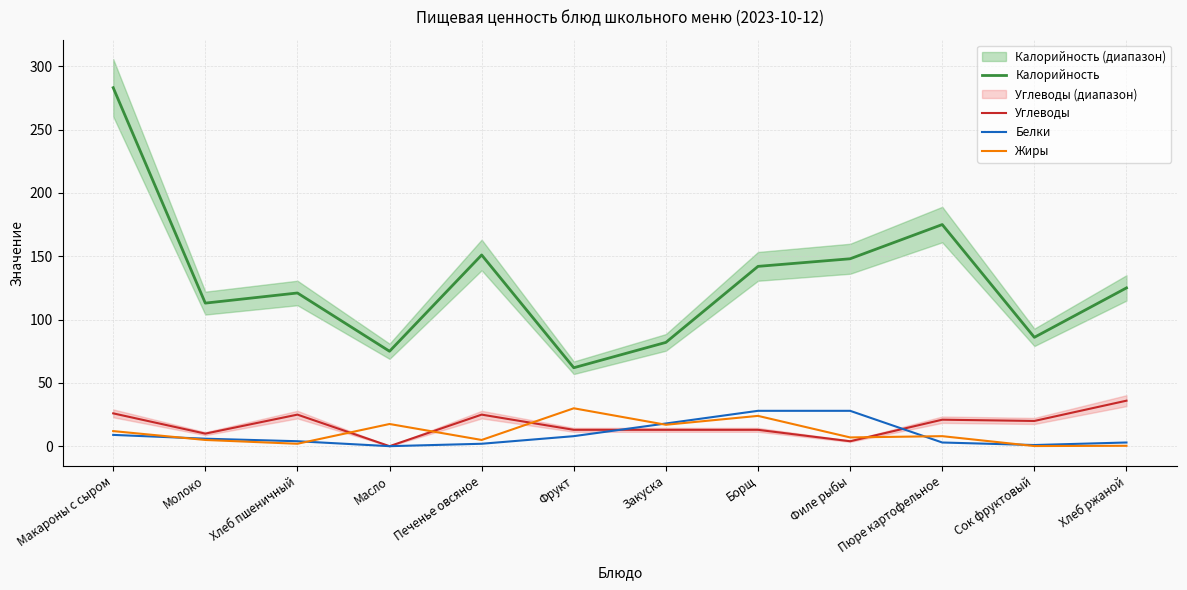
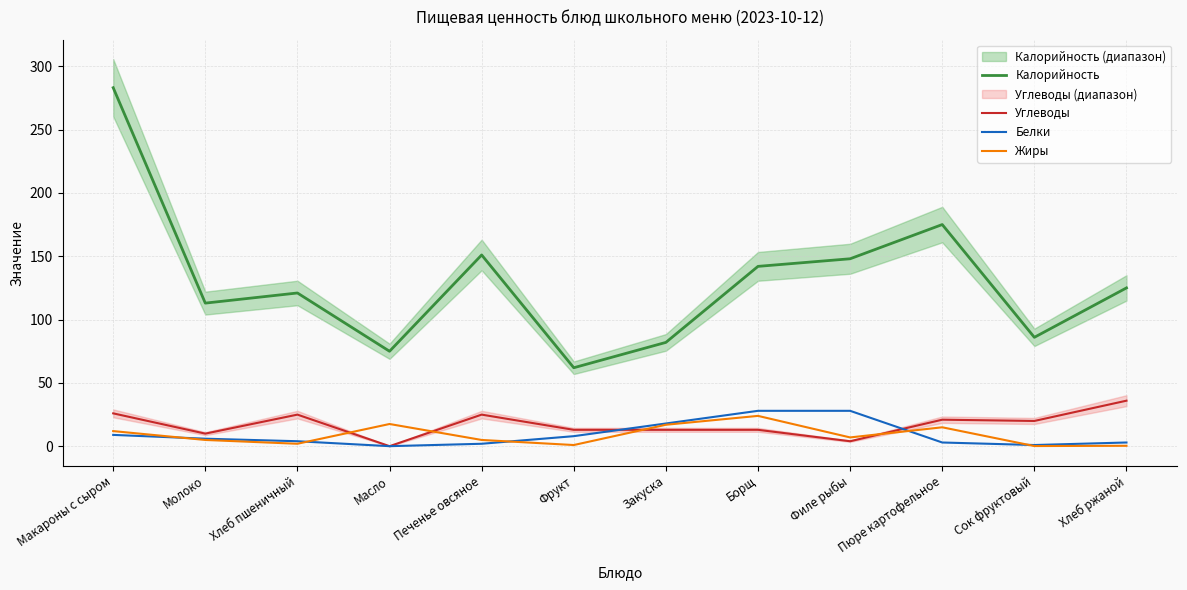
Жиры, Фрукт: 30 -> 1
Жиры, Пюре картофельное: 8 -> 15
